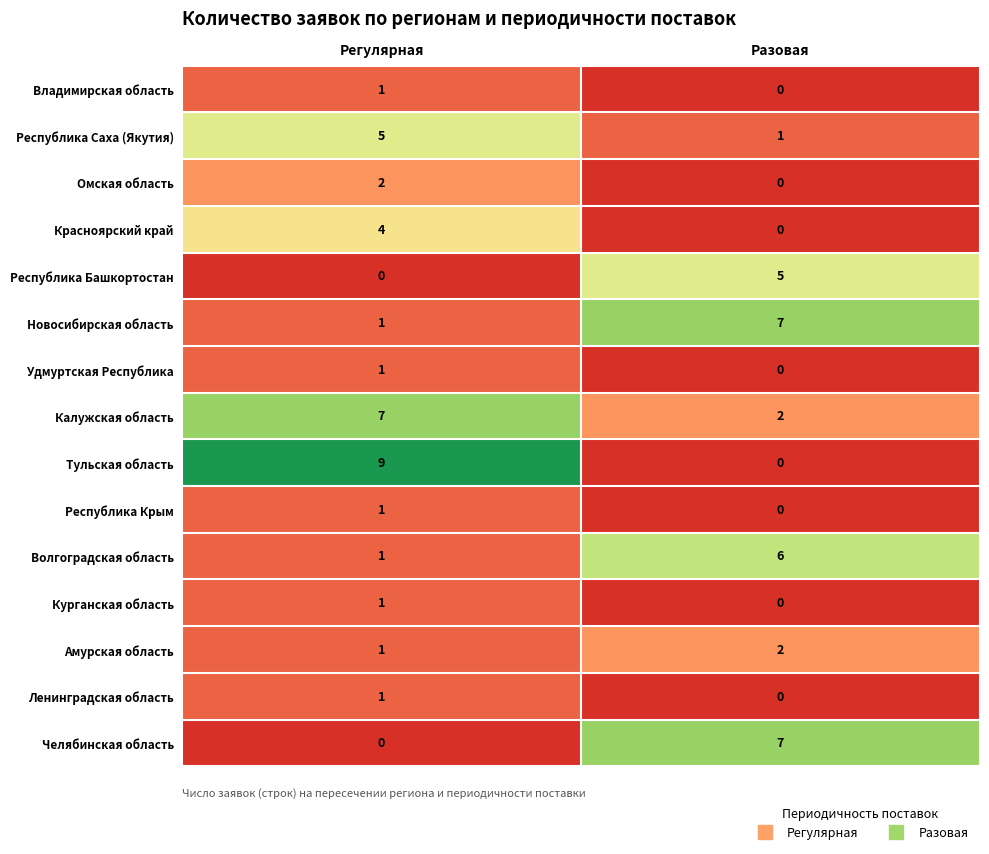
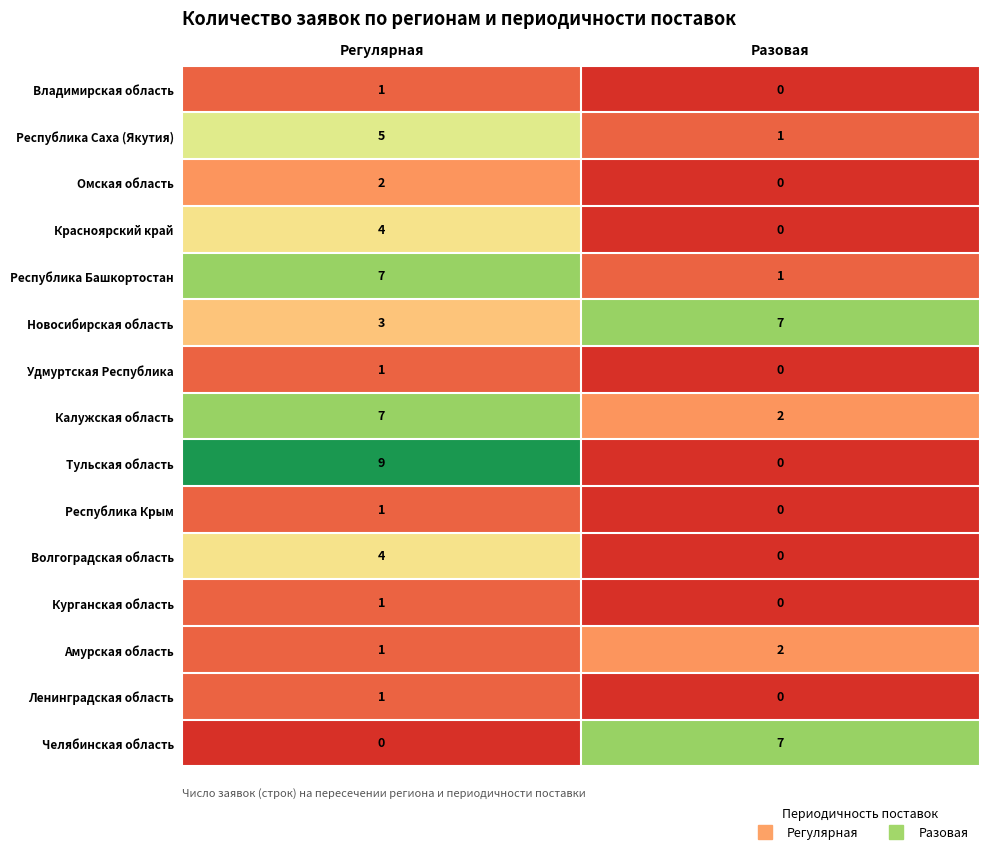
Республика Башкортостан, Регулярная: 0 -> 7
Республика Башкортостан, Разовая: 5 -> 1
Новосибирская область, Регулярная: 1 -> 3
Волгоградская область, Регулярная: 1 -> 4
Волгоградская область, Разовая: 6 -> 0
